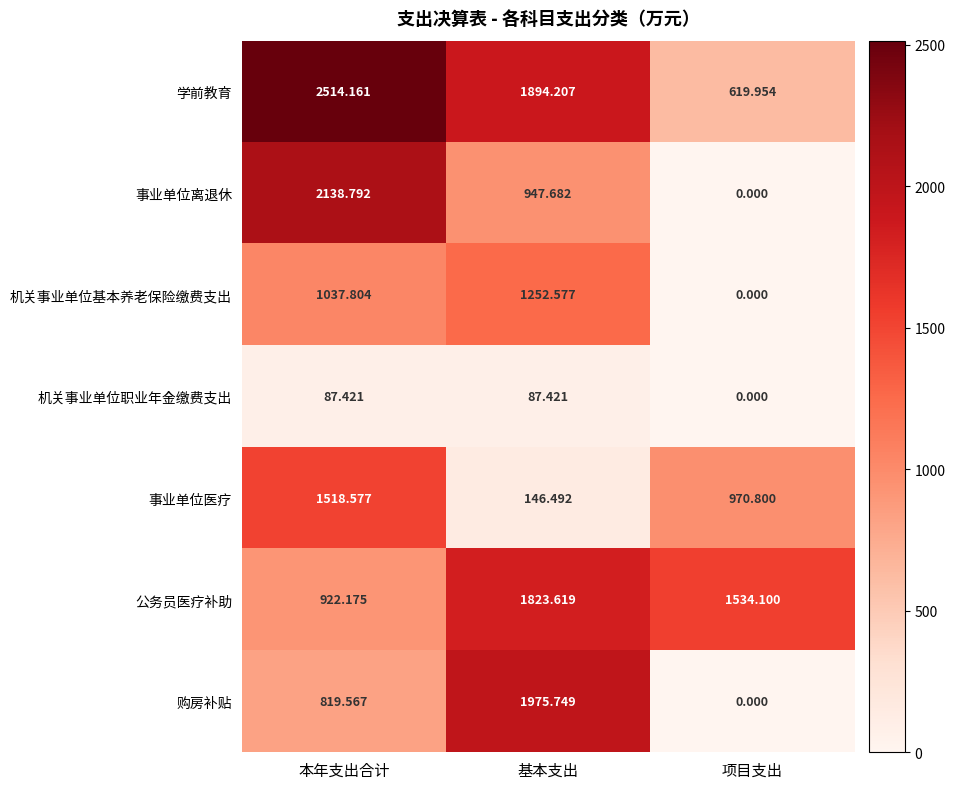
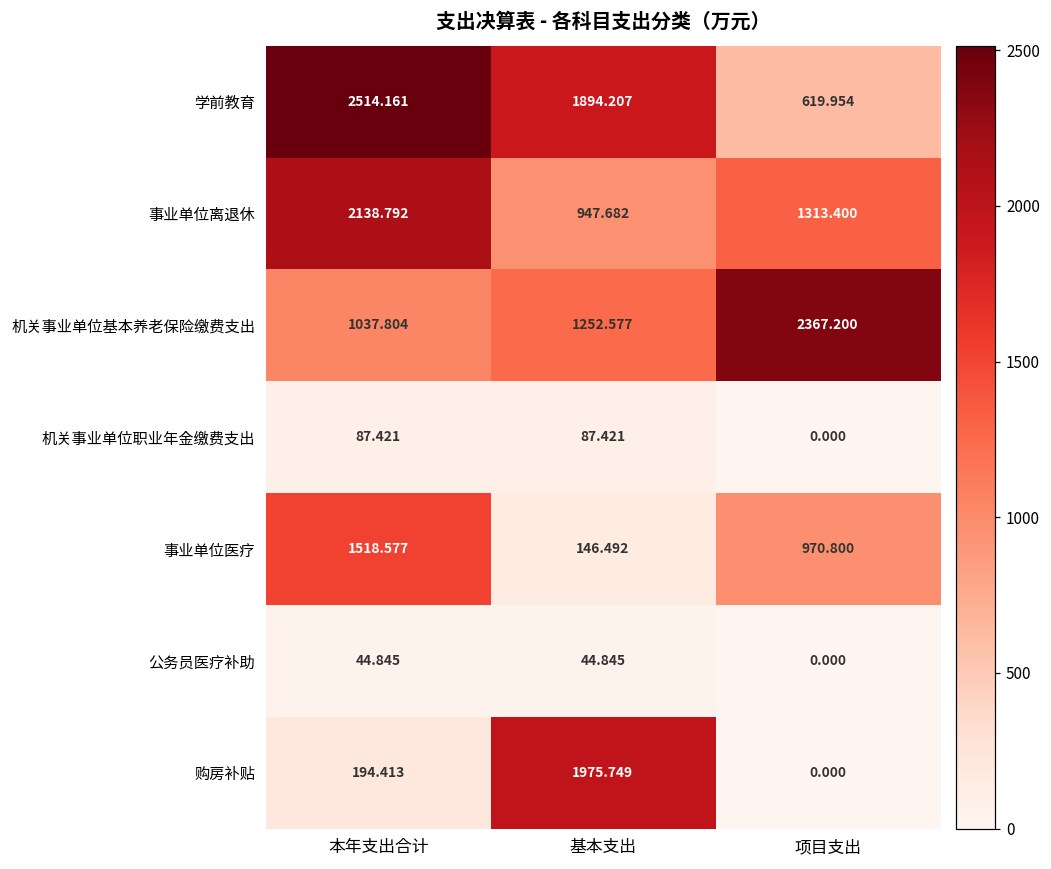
事业单位离退休, 项目支出: 0.000 -> 1313.400
机关事业单位基本养老保险缴费支出, 项目支出: 0.000 -> 2367.200
公务员医疗补助, 本年支出合计: 922.175 -> 44.845
公务员医疗补助, 基本支出: 1823.619 -> 44.845
公务员医疗补助, 项目支出: 1534.100 -> 0.000
购房补贴, 本年支出合计: 819.567 -> 194.413
